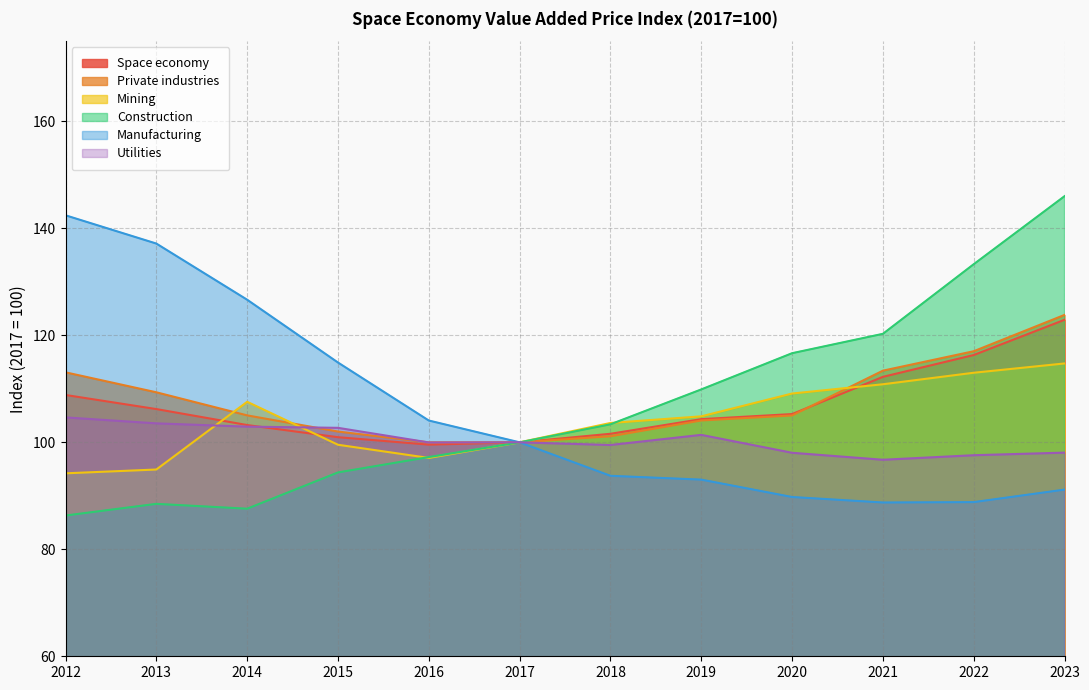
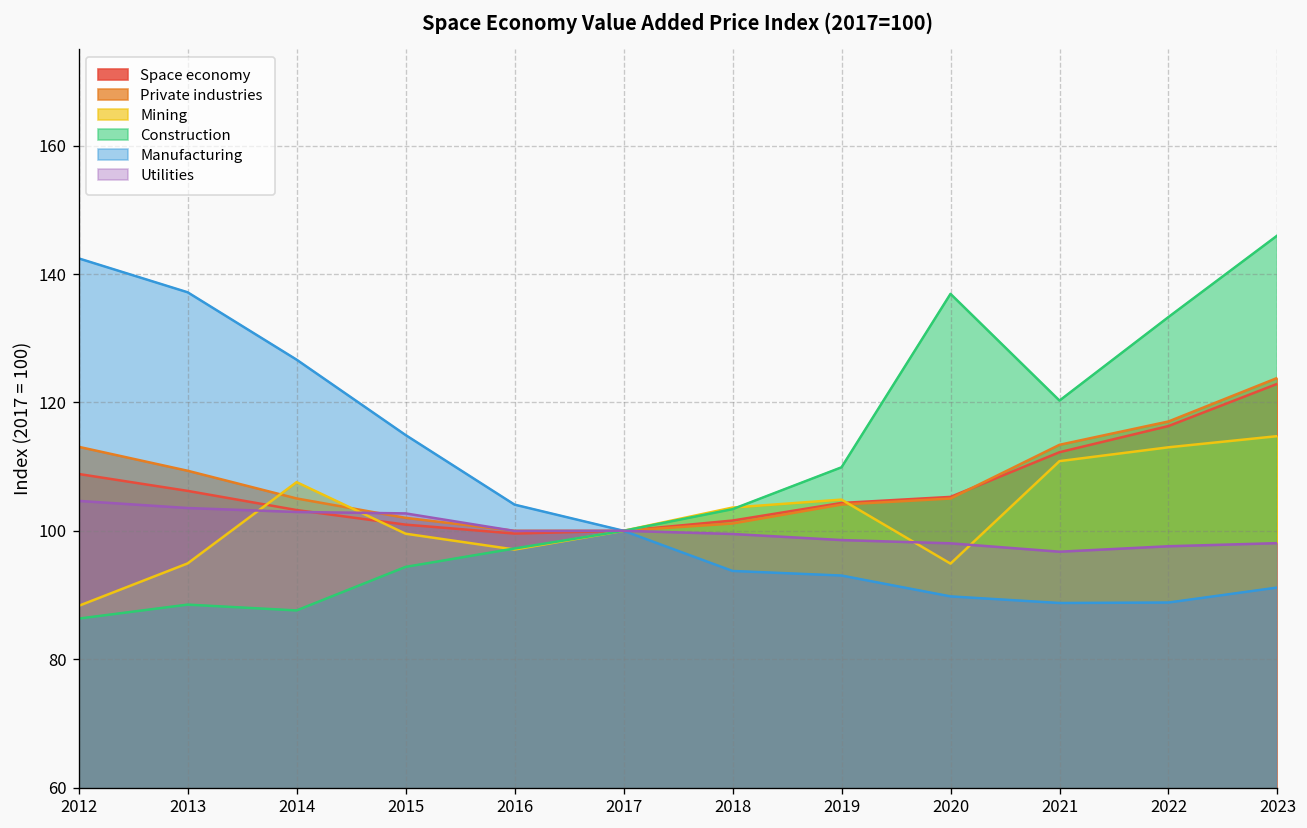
Mining, 2012: 94 -> 88
Utilities, 2019: 101 -> 99
Mining, 2020: 109 -> 95
Construction, 2020: 117 -> 137
